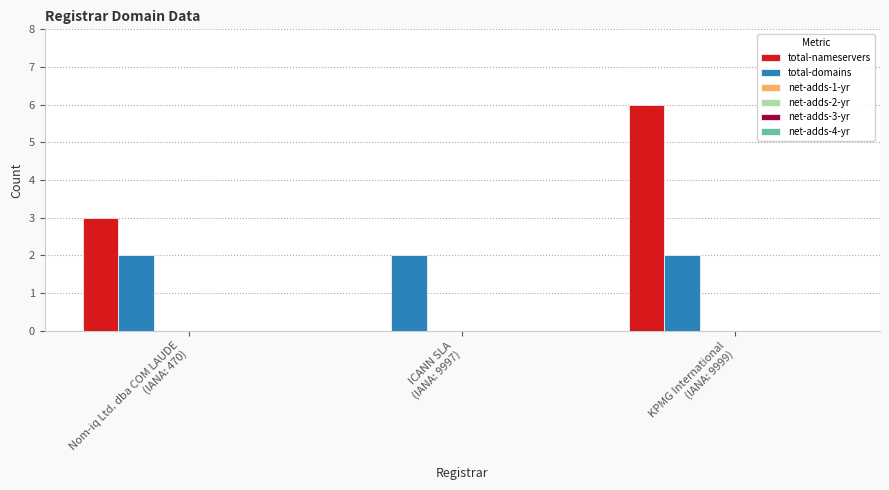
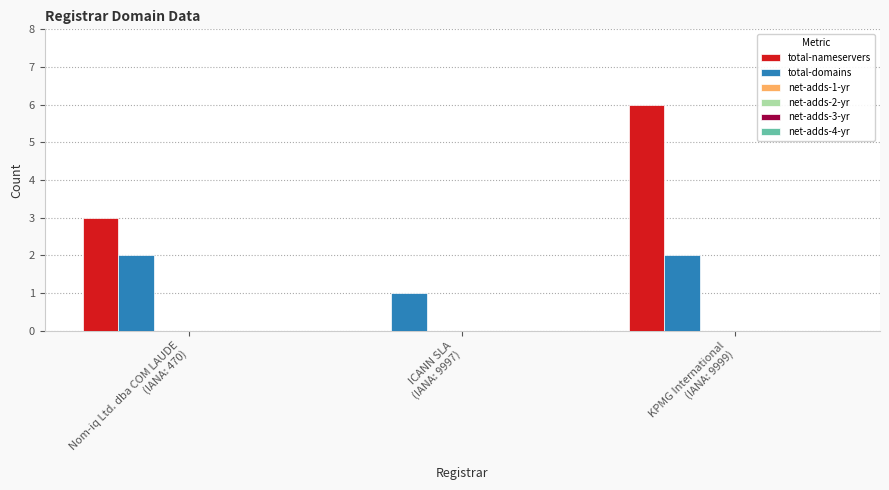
total-domains, ICANN SLA (IANA: 9997): 2 -> 1
